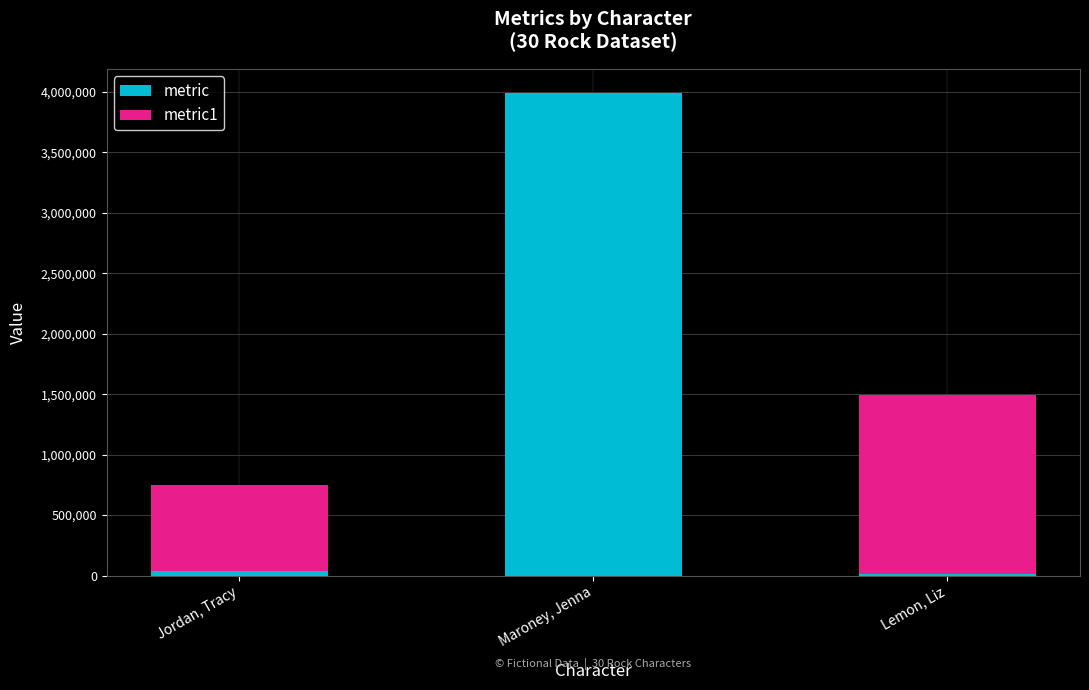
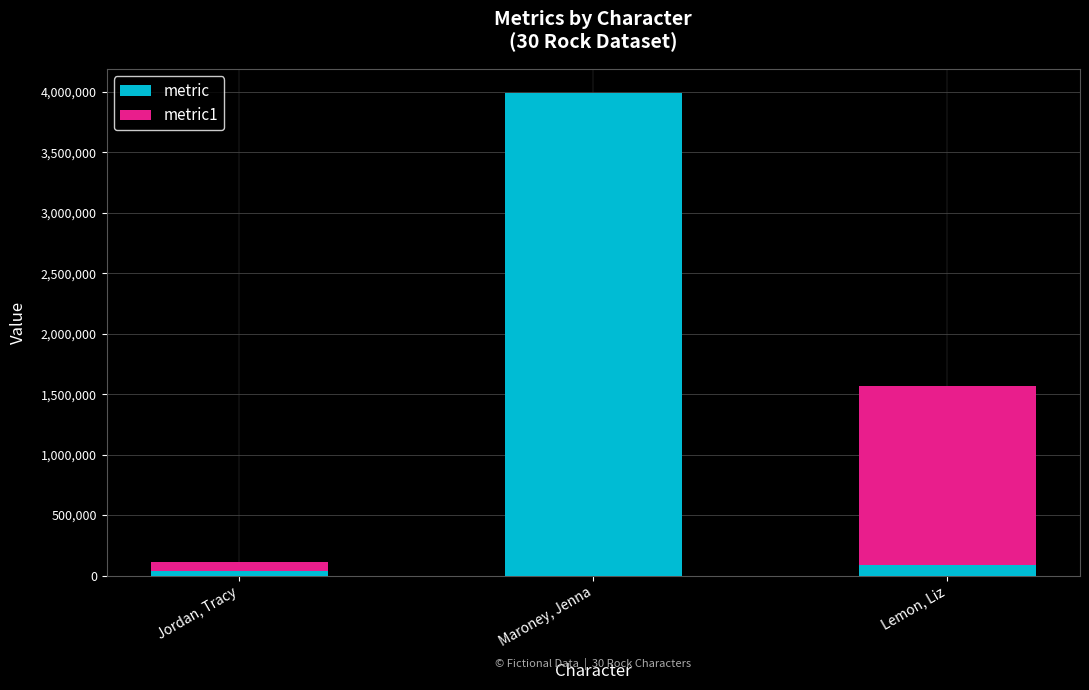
metric1, Jordan, Tracy: 710,000 -> 70,000
metric, Lemon, Liz: 10,000 -> 90,000
